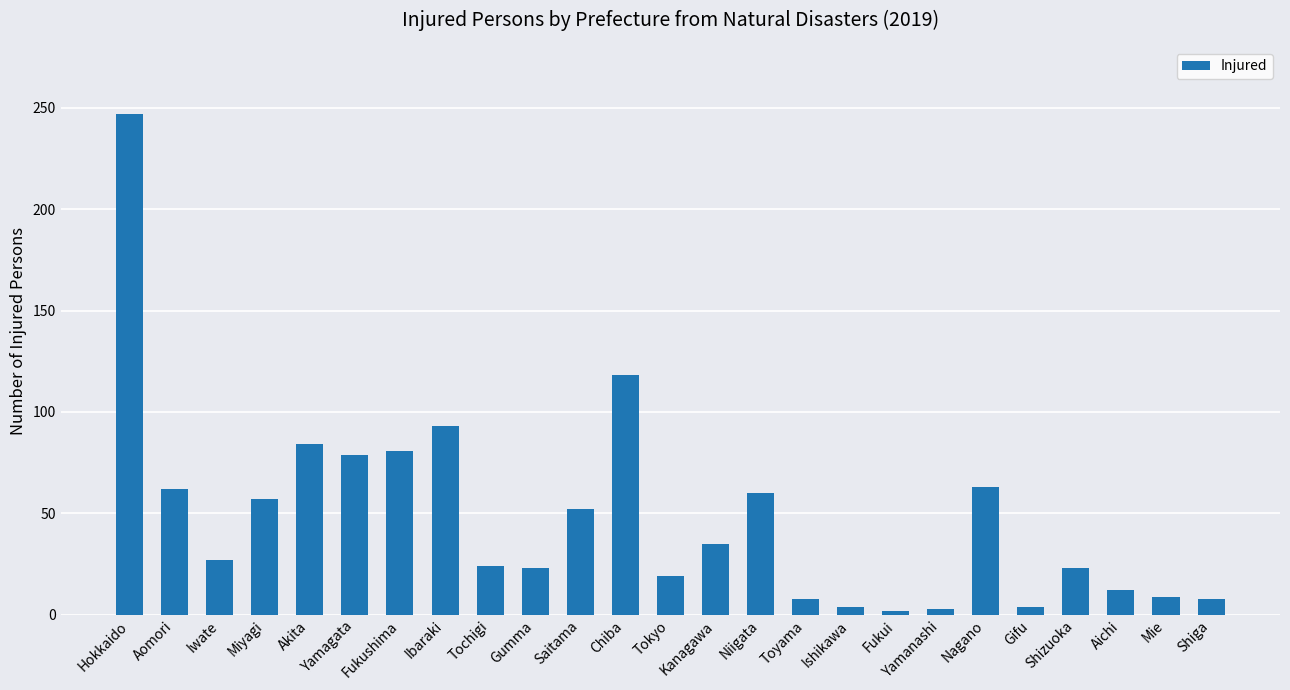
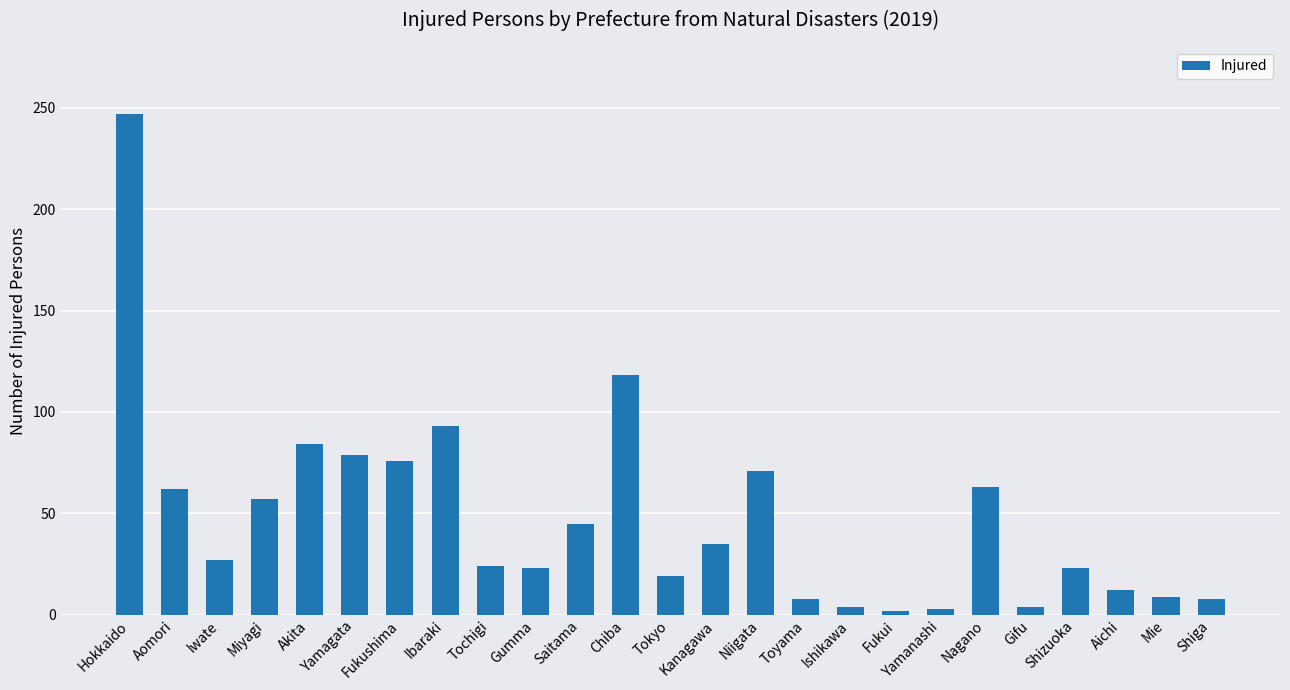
Fukushima: 81 -> 76
Saitama: 52 -> 45
Niigata: 60 -> 71
